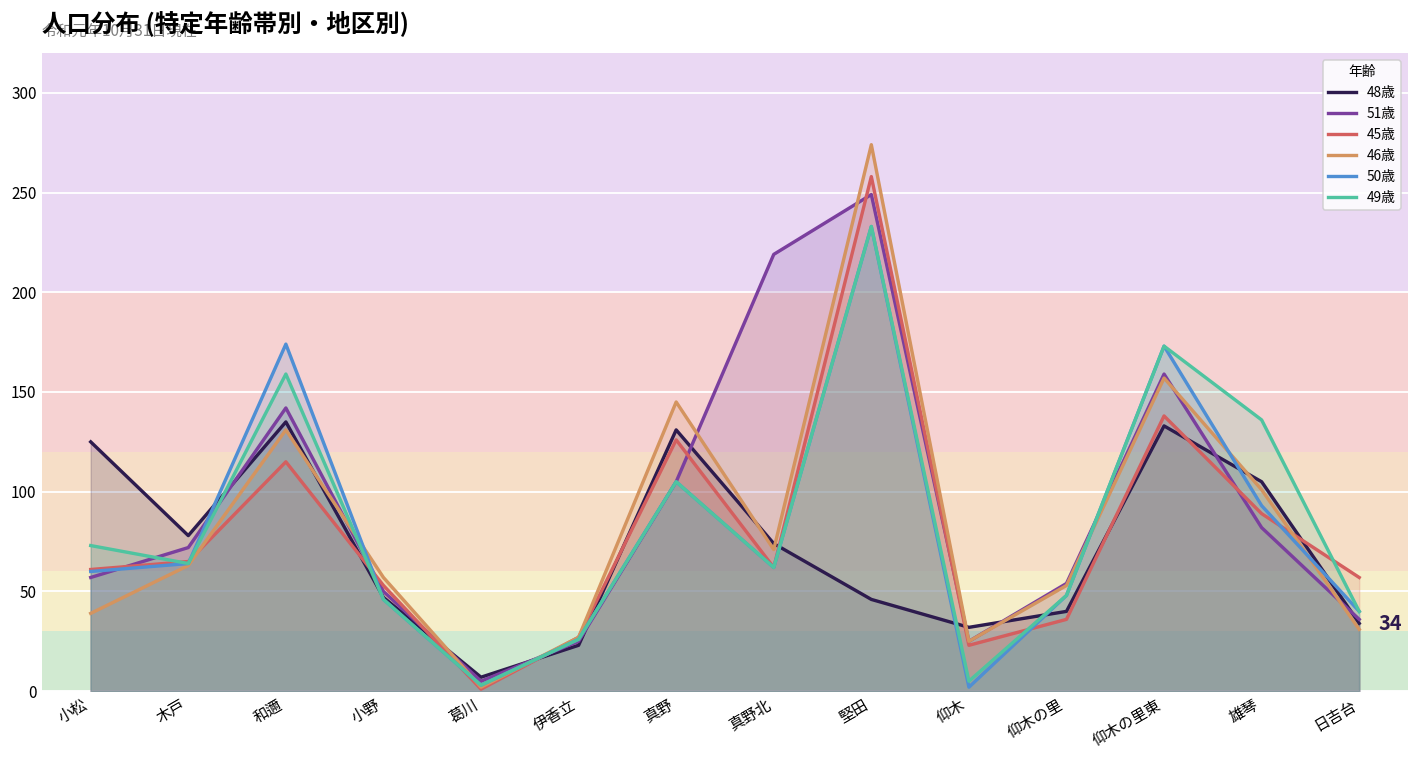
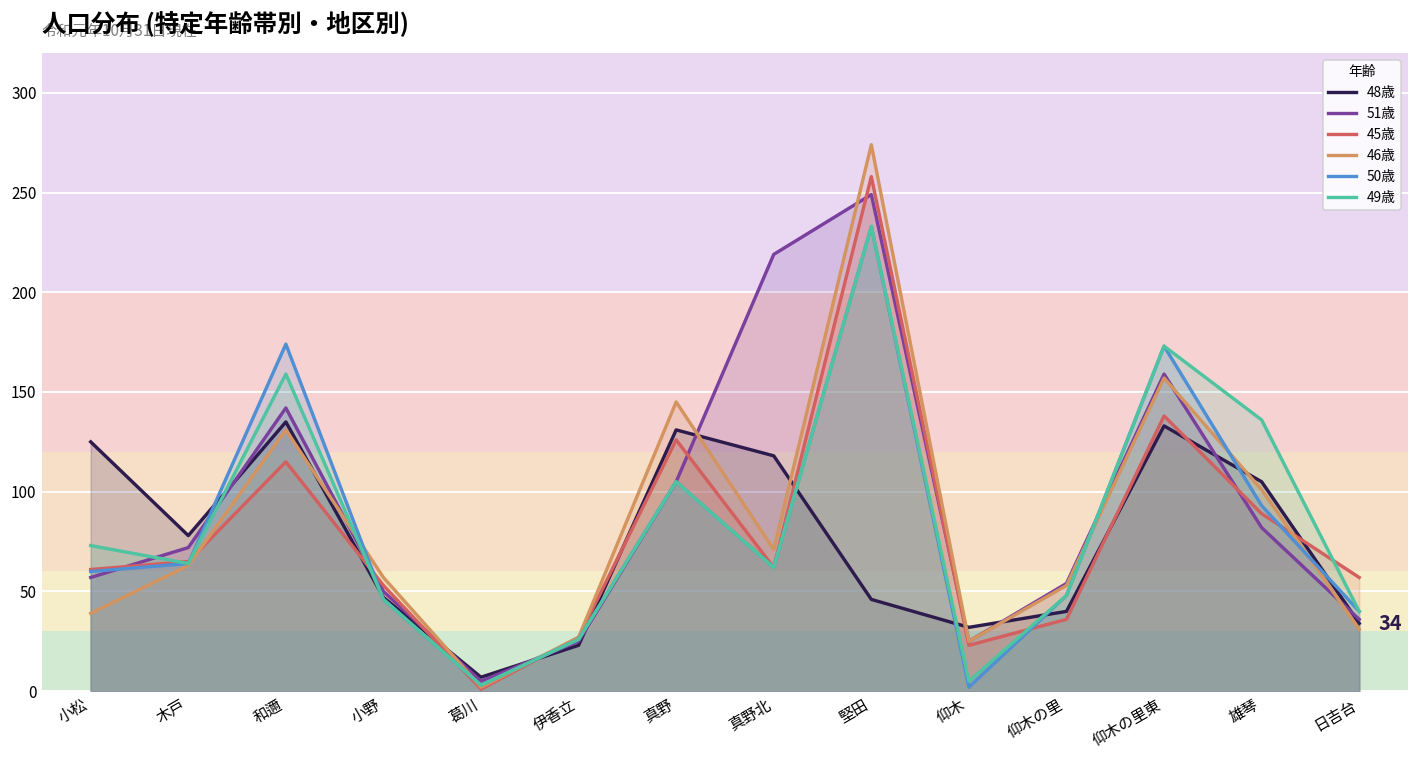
48歳, 真野北: 74 -> 118
